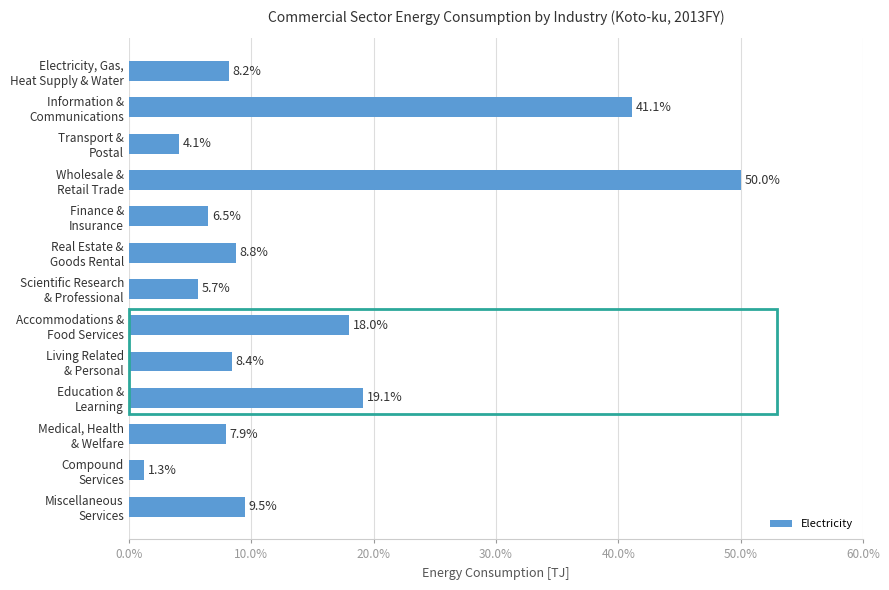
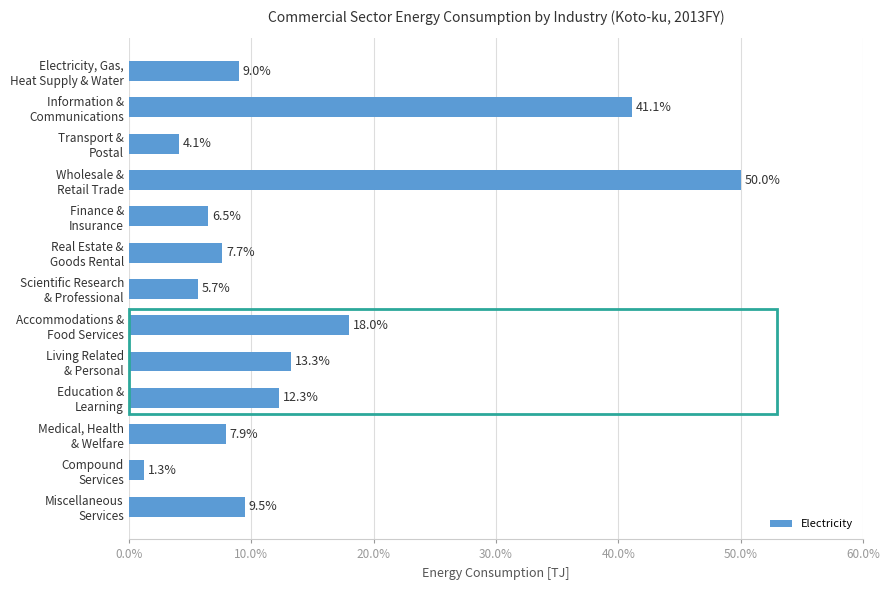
Electricity, Gas, Heat Supply & Water: 8.2% -> 9.0%
Real Estate & Goods Rental: 8.8% -> 7.7%
Living Related & Personal: 8.4% -> 13.3%
Education & Learning: 19.1% -> 12.3%
